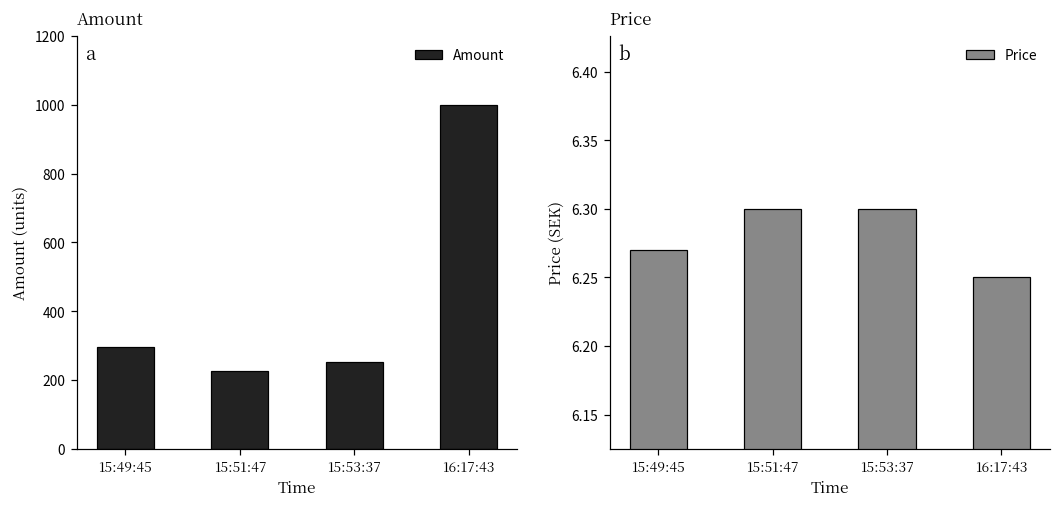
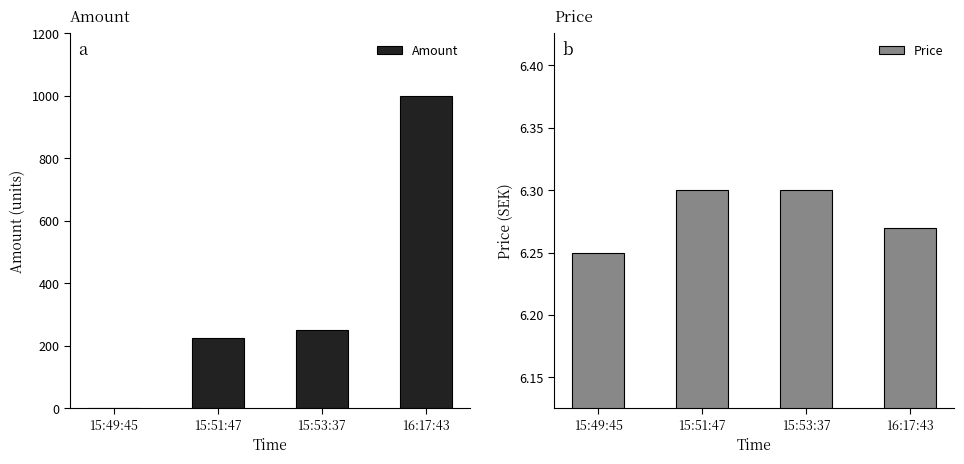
Amount, 15:49:45: 300 -> 0
Price, 15:49:45: 6.27 -> 6.25
Price, 16:17:43: 6.25 -> 6.27
